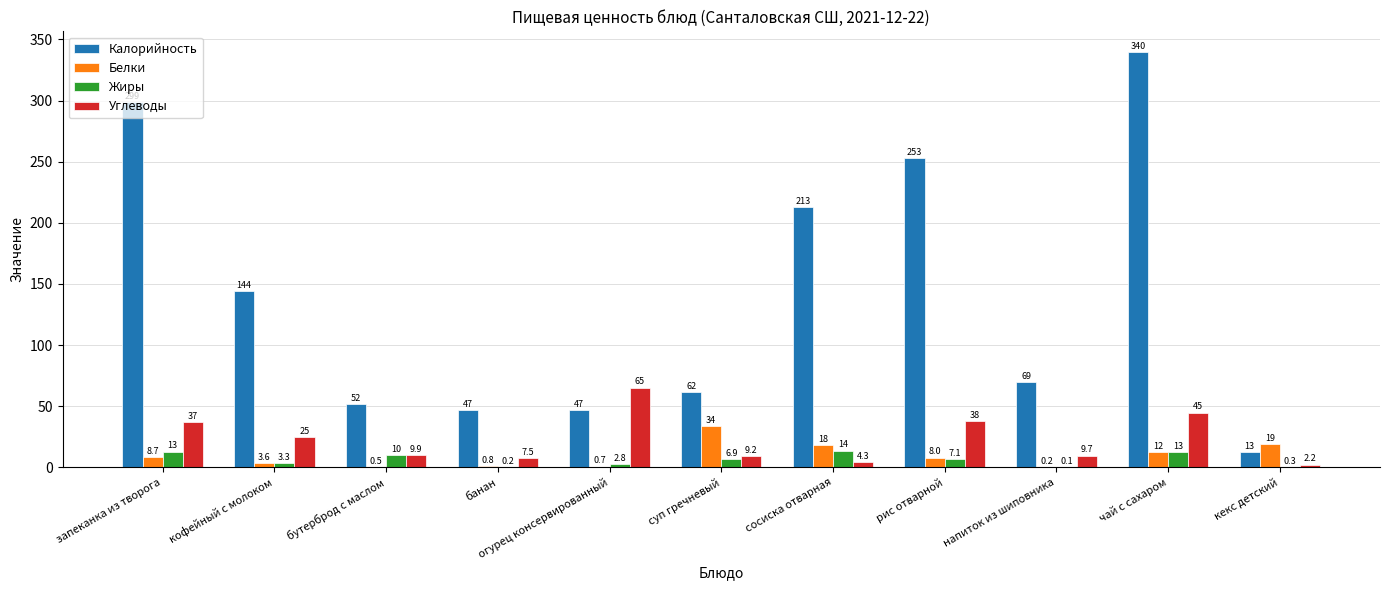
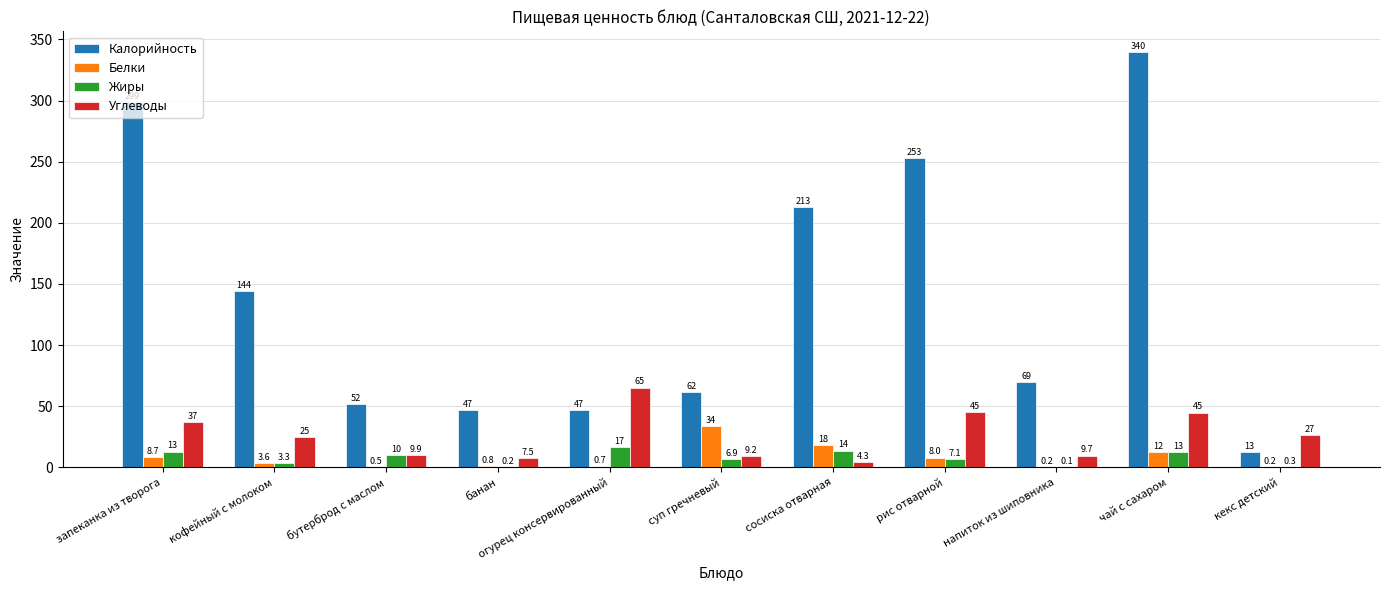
Жиры, огурец консервированный: 2.8 -> 17
Углеводы, рис отварной: 38 -> 45
Белки, кекс детский: 19 -> 0.2
Углеводы, кекс детский: 2.2 -> 27
